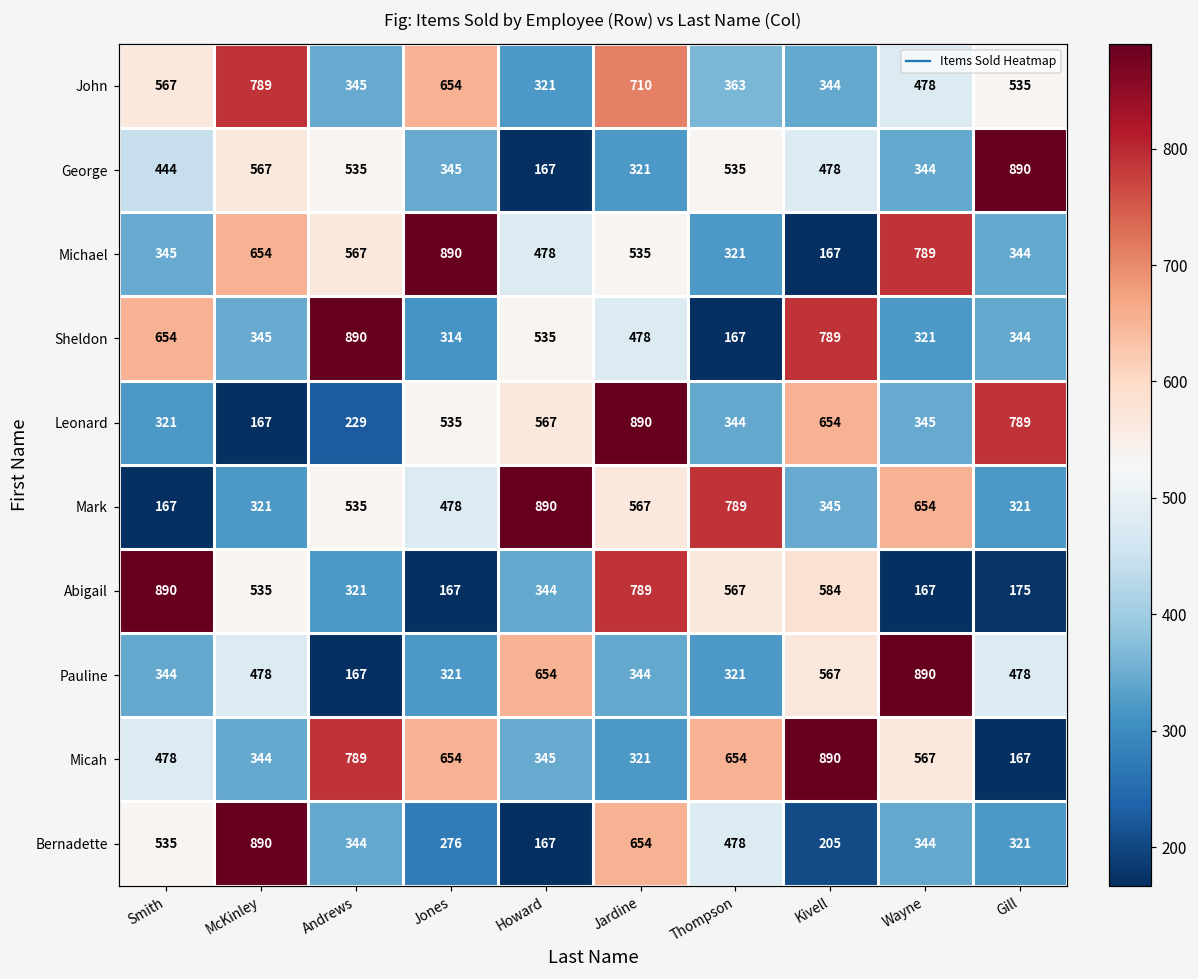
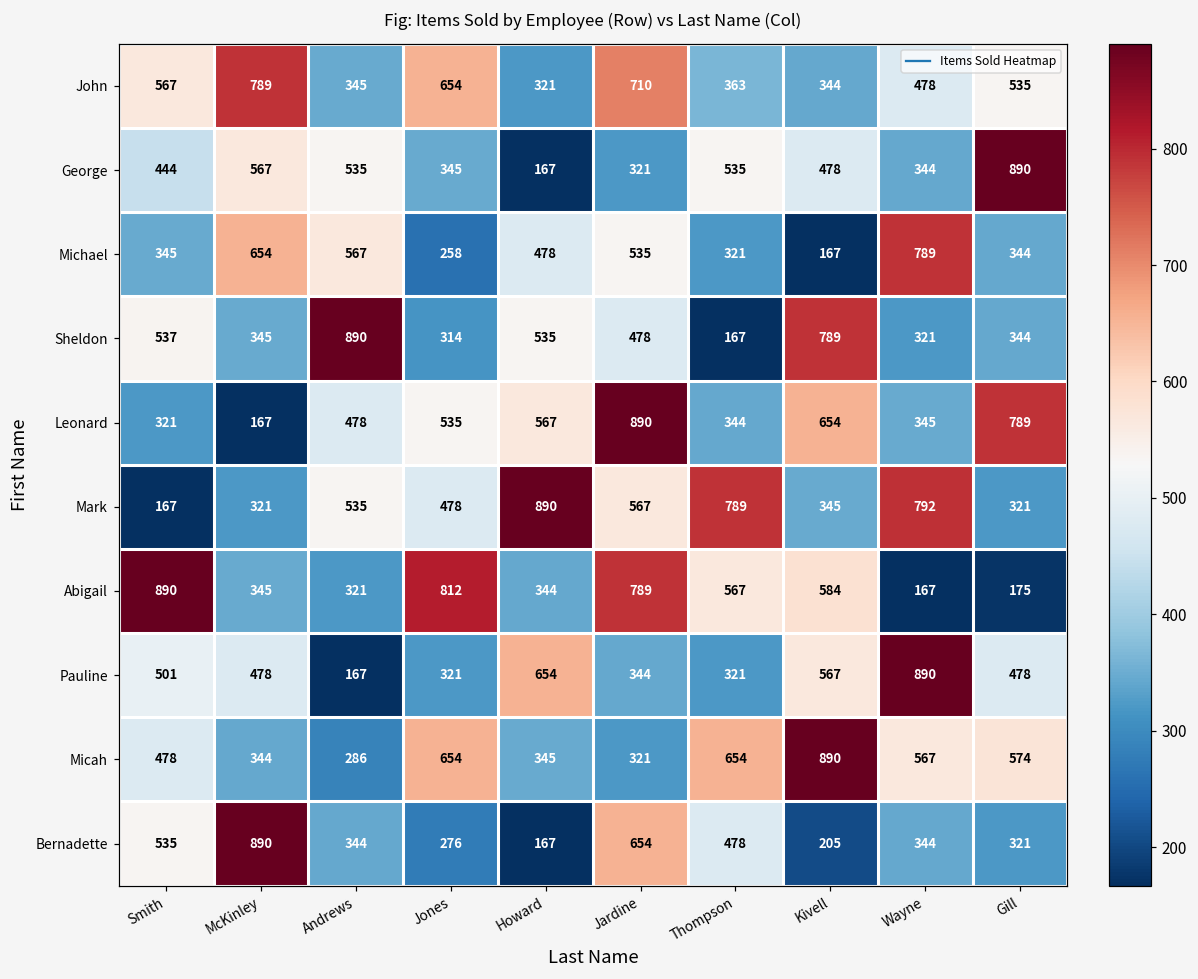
Michael, Jones: 890 -> 258
Sheldon, Smith: 654 -> 537
Leonard, Andrews: 229 -> 478
Mark, Wayne: 654 -> 792
Abigail, McKinley: 535 -> 345
Abigail, Jones: 167 -> 812
Pauline, Smith: 344 -> 501
Micah, Andrews: 789 -> 286
Micah, Gill: 167 -> 574
